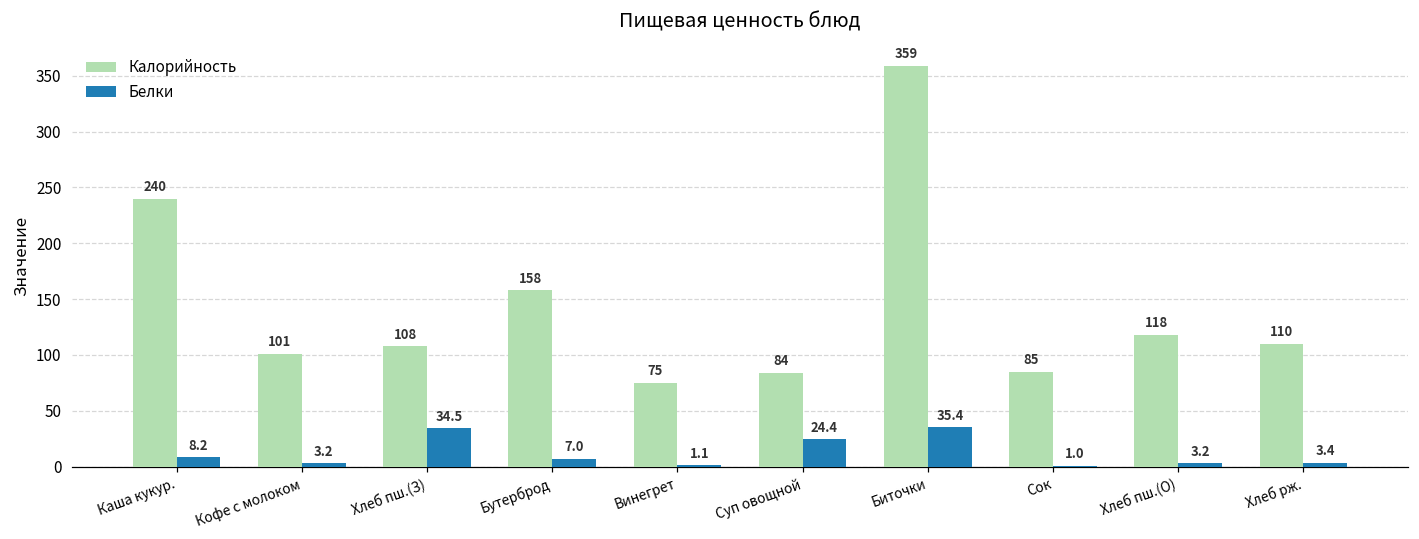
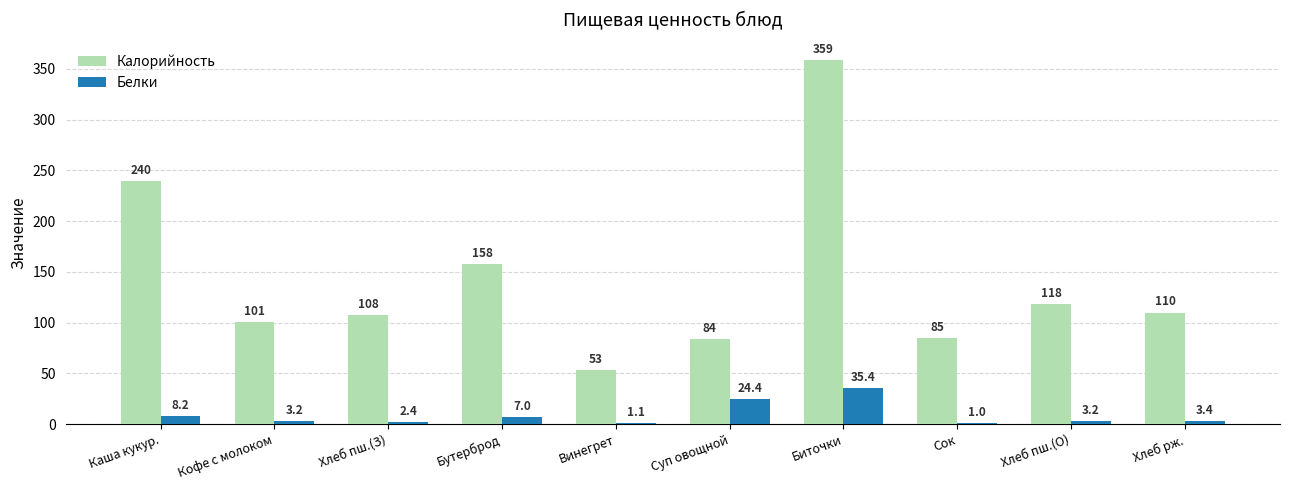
Белки, Хлеб пш.(З): 34.5 -> 2.4
Калорийность, Винегрет: 75 -> 53
